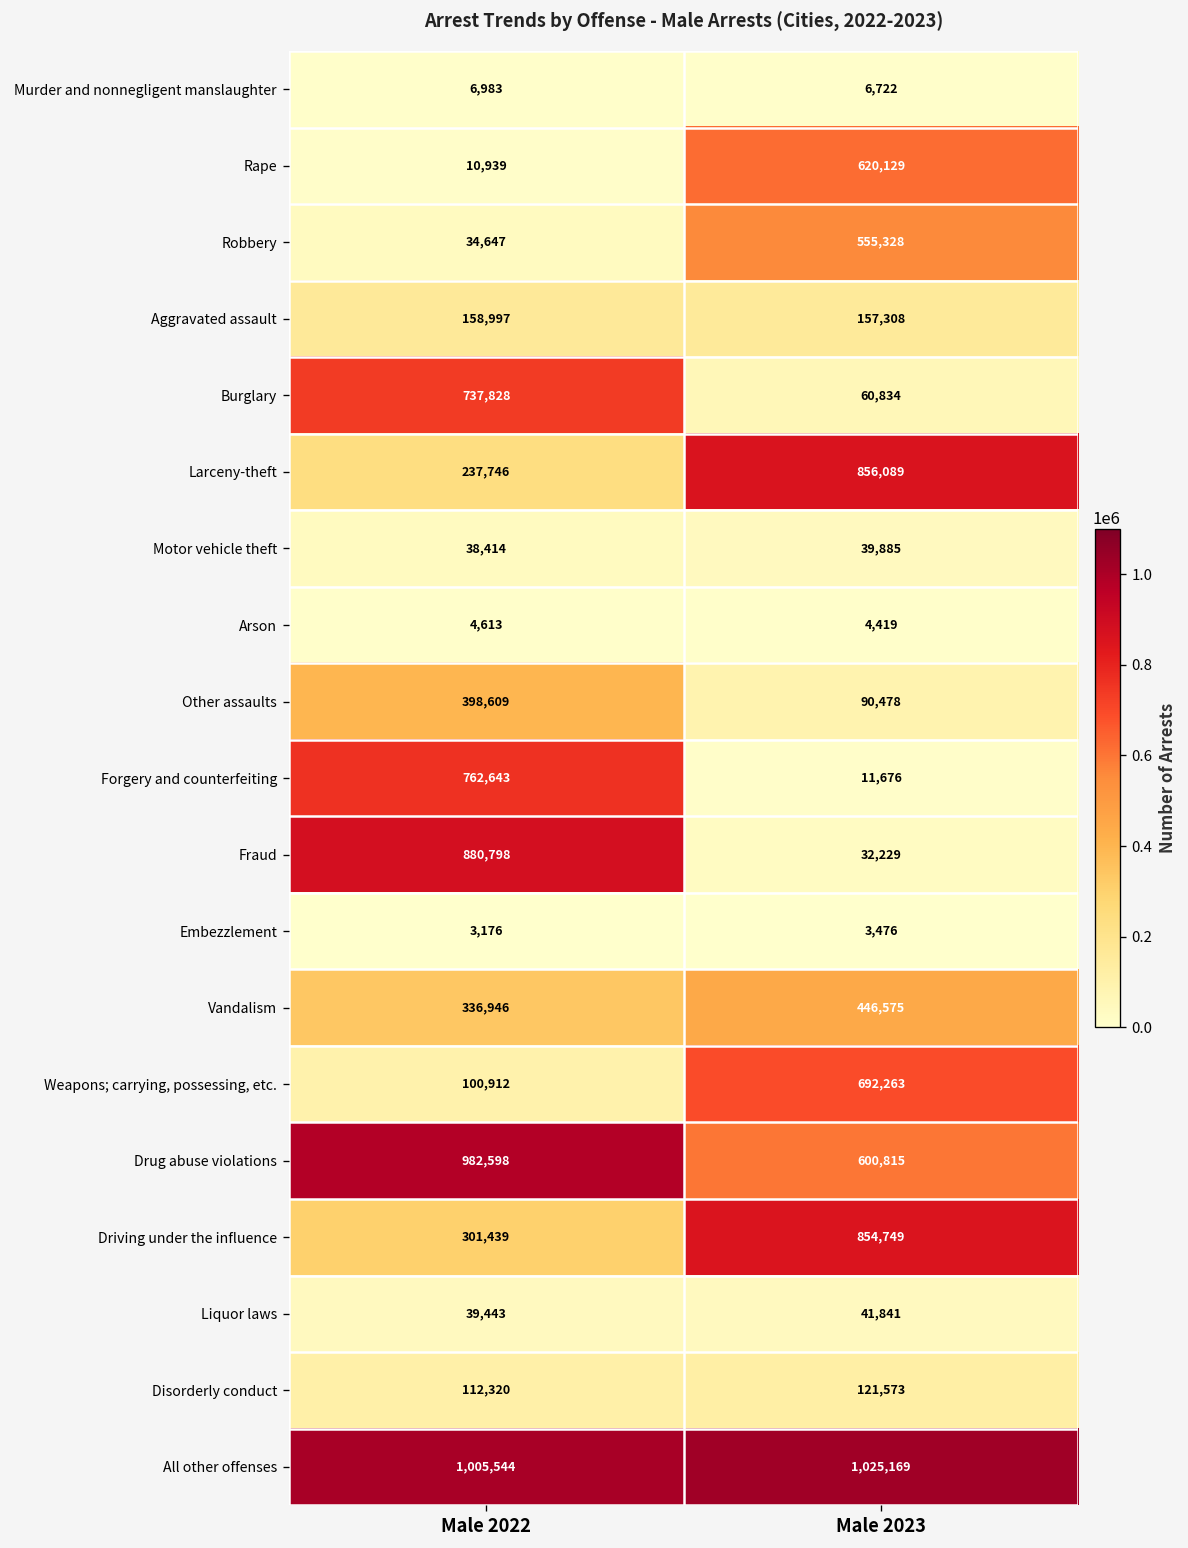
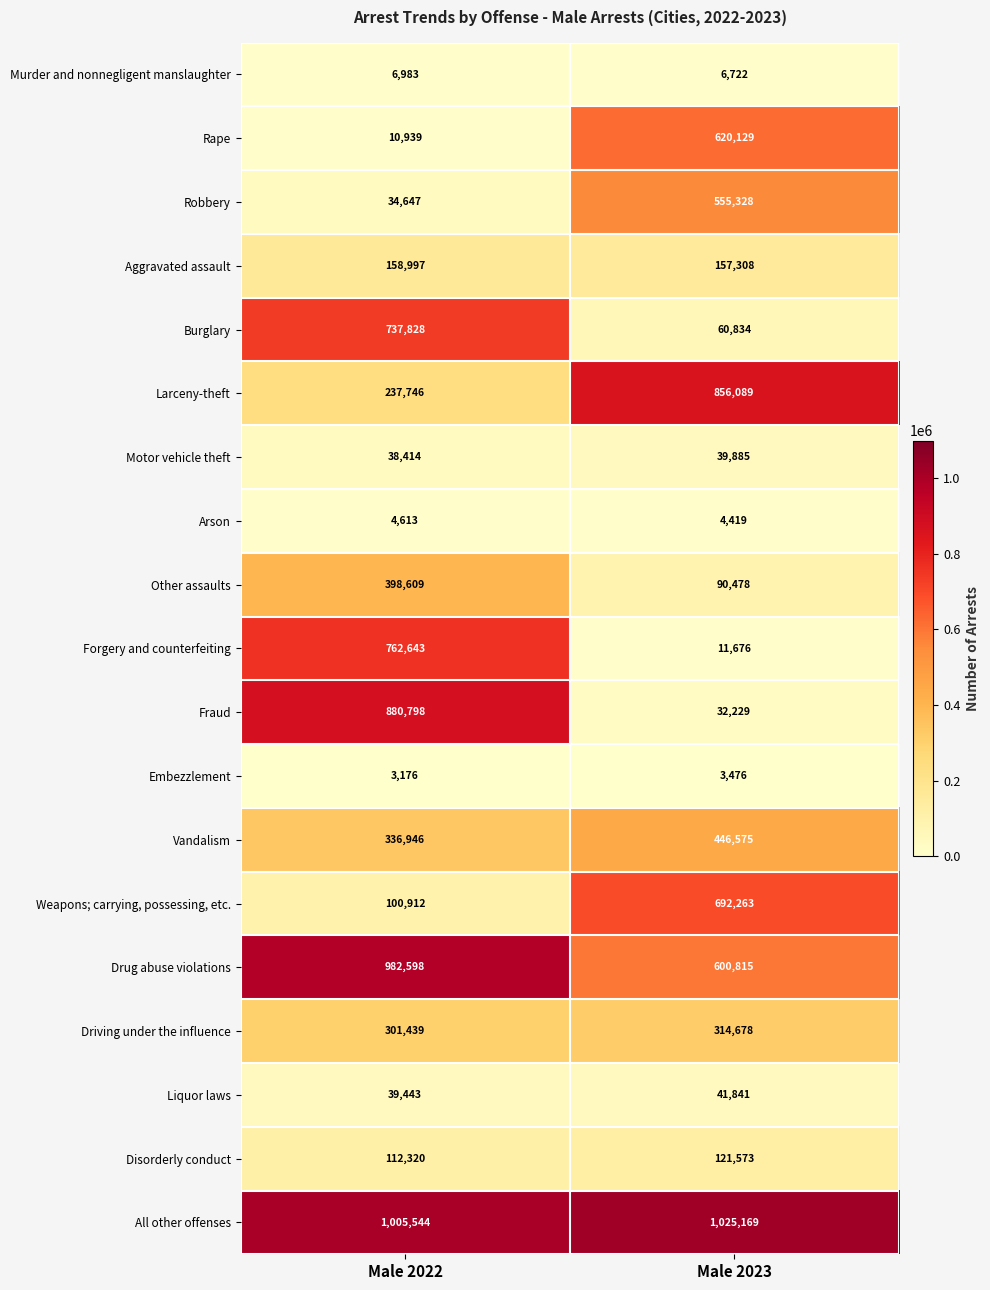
Driving under the influence, Male 2023: 854,749 -> 314,678
